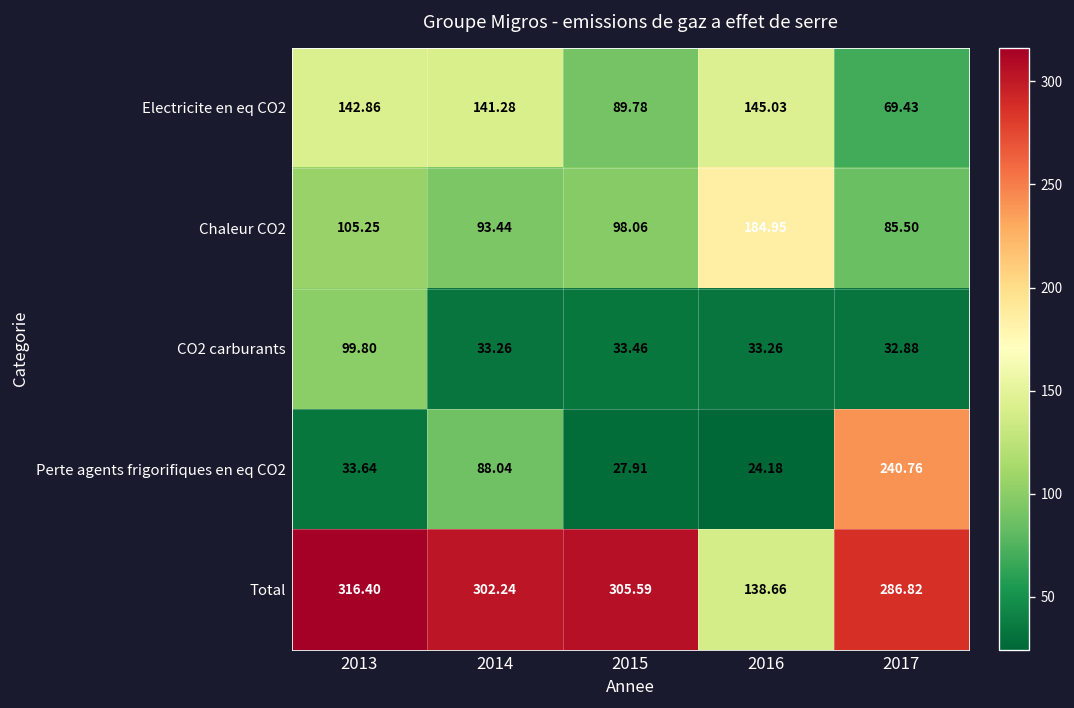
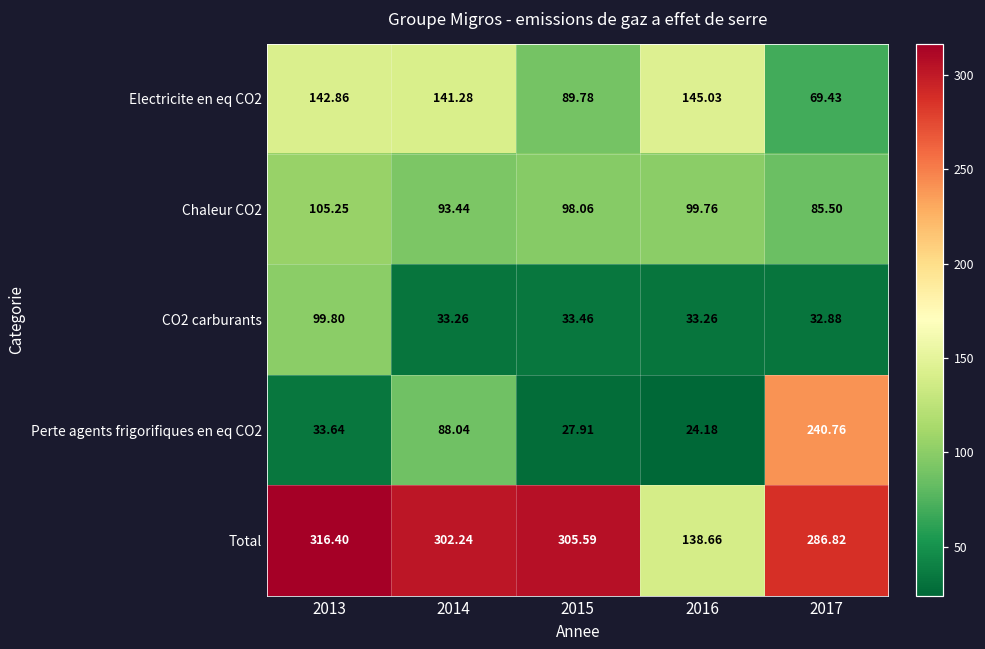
Chaleur CO2, 2016: 184.95 -> 99.76
